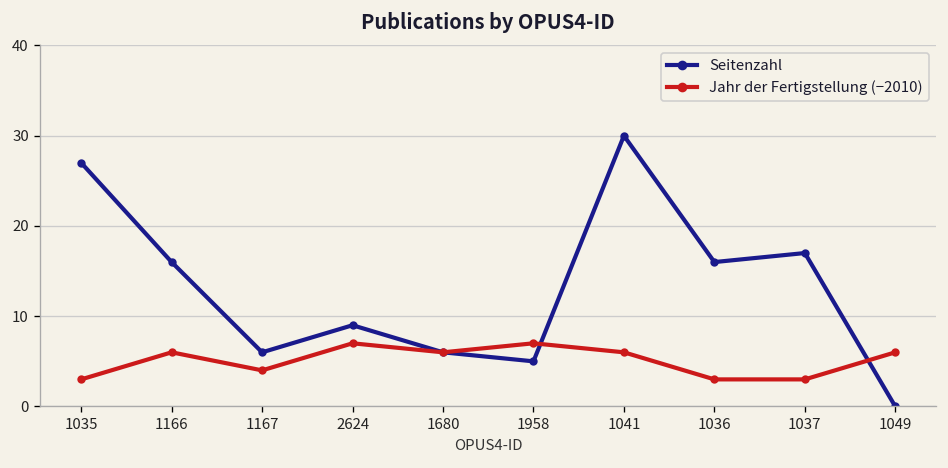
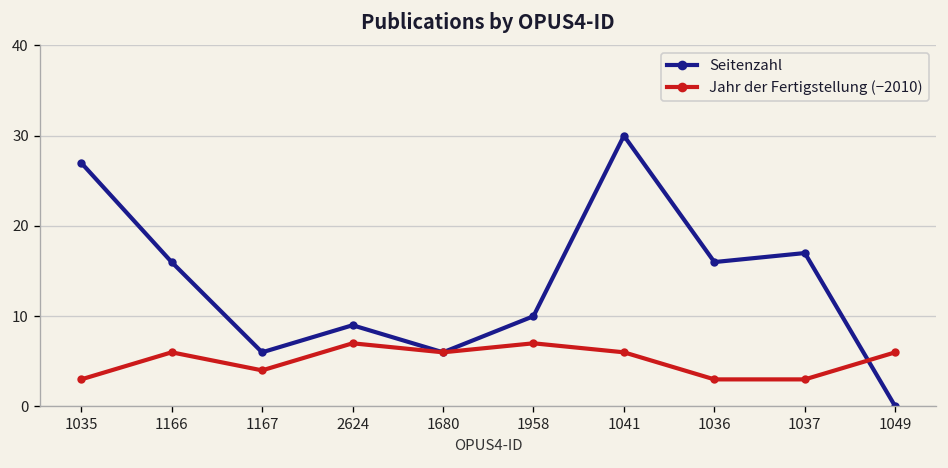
Seitenzahl, 1958: 5 -> 10
